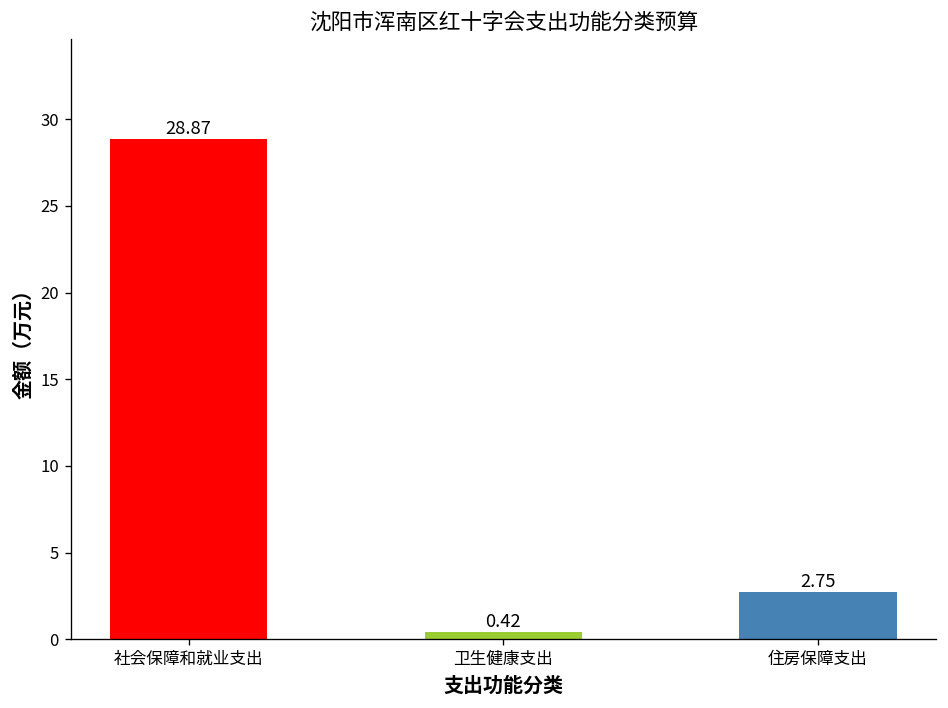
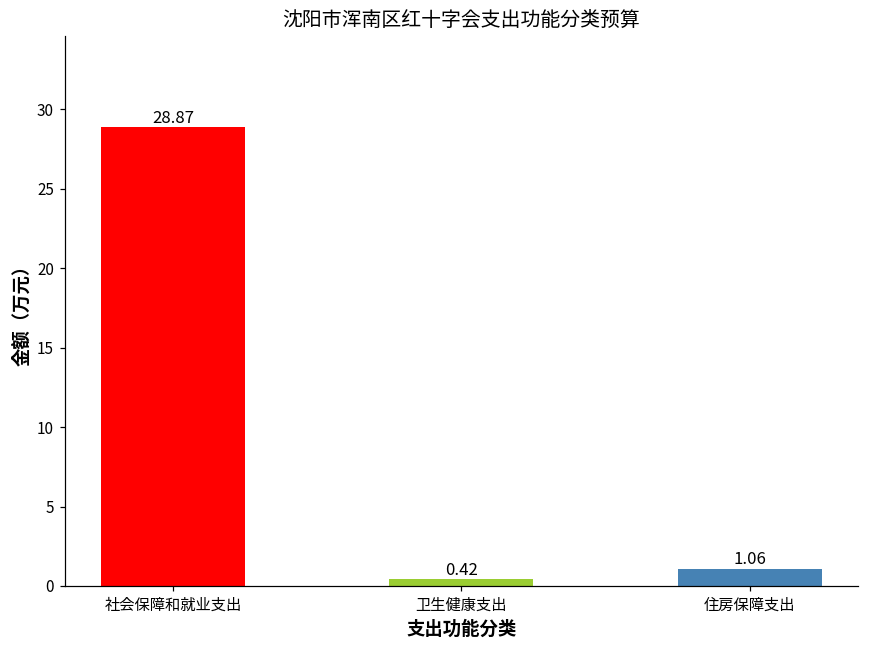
住房保障支出: 2.75 -> 1.06
